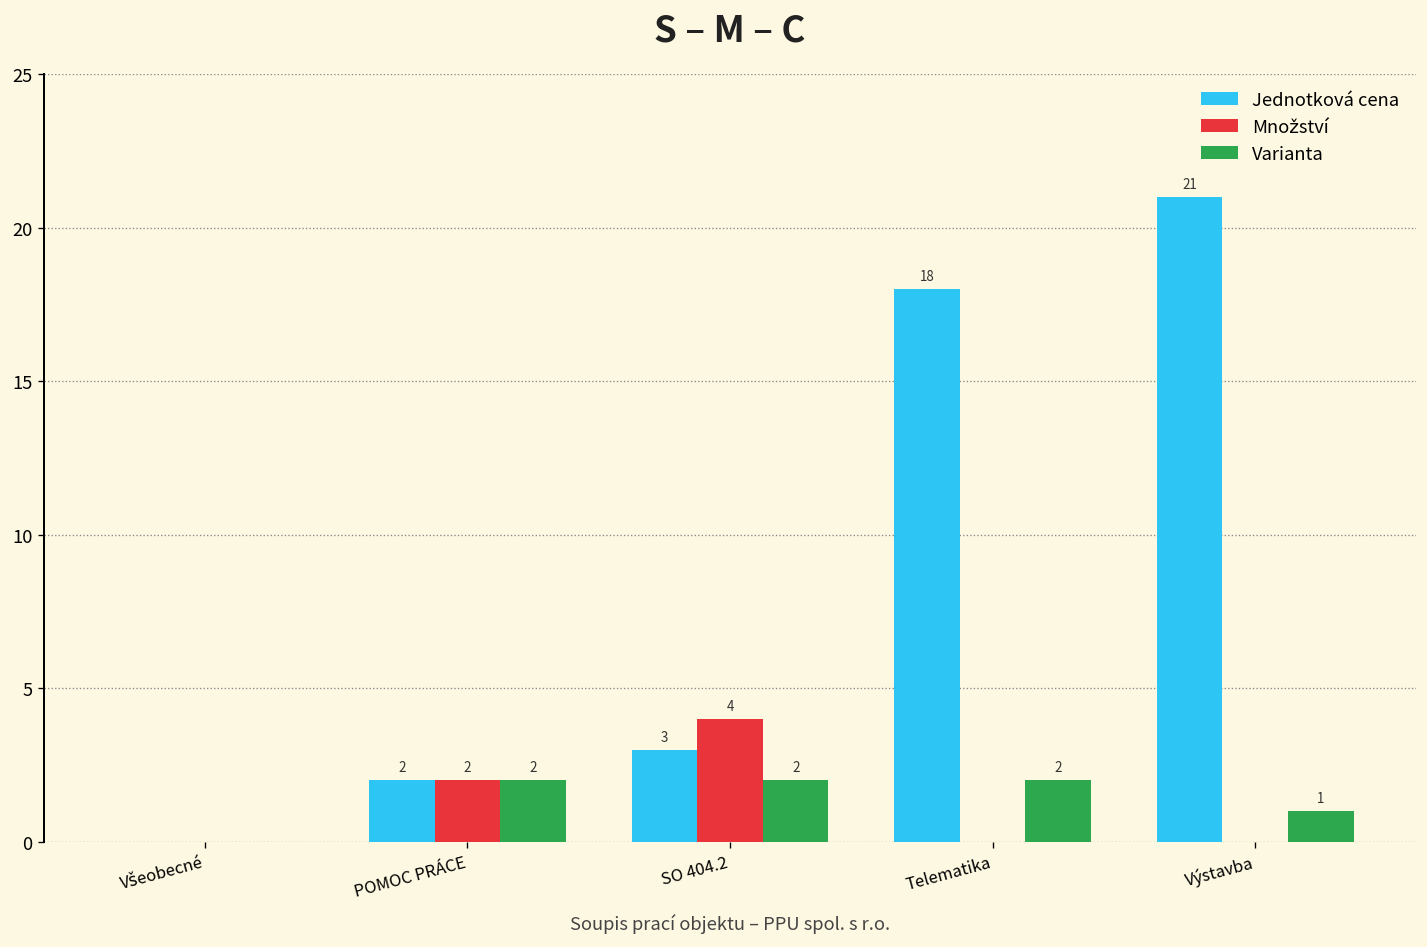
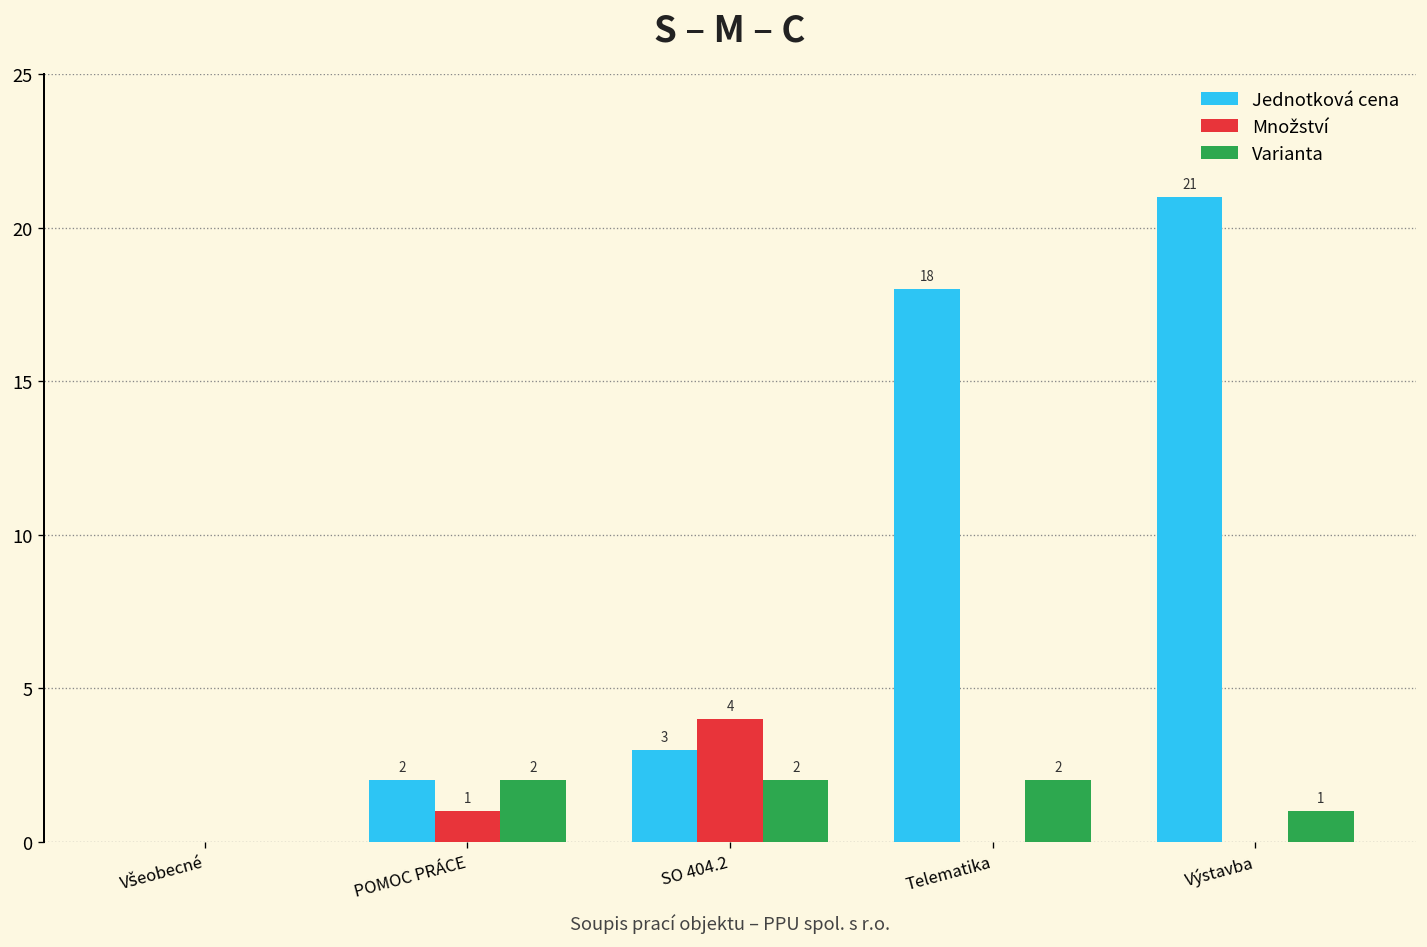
Množství, POMOC PRÁCE: 2 -> 1
